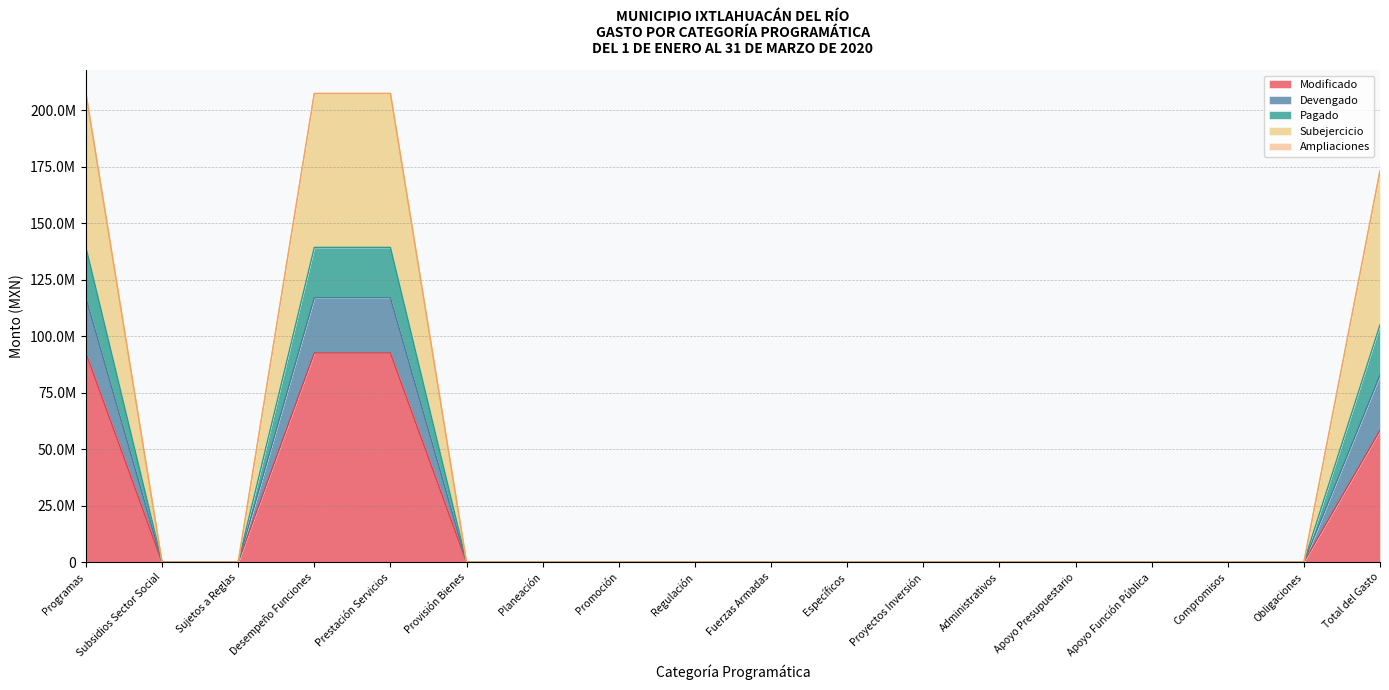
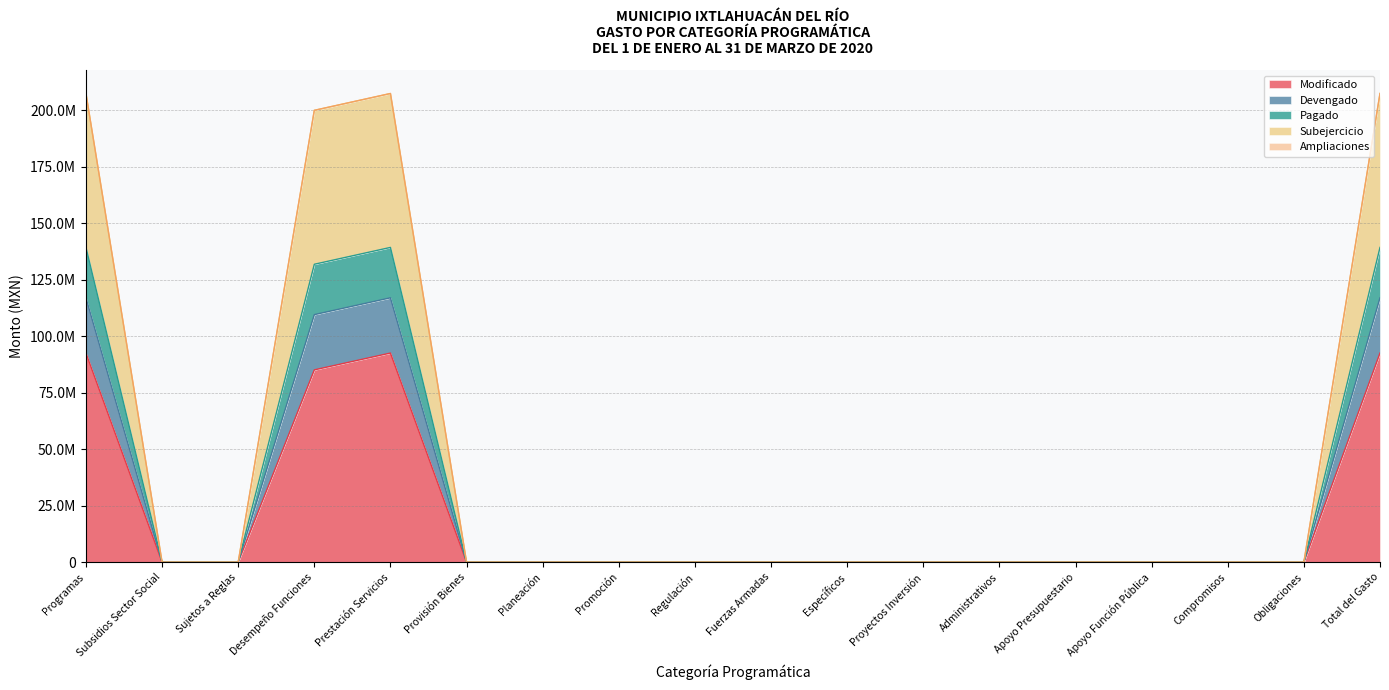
Modificado, Desempeño Funciones: 93000000 -> 85000000
Modificado, Total del Gasto: 58000000 -> 93000000
